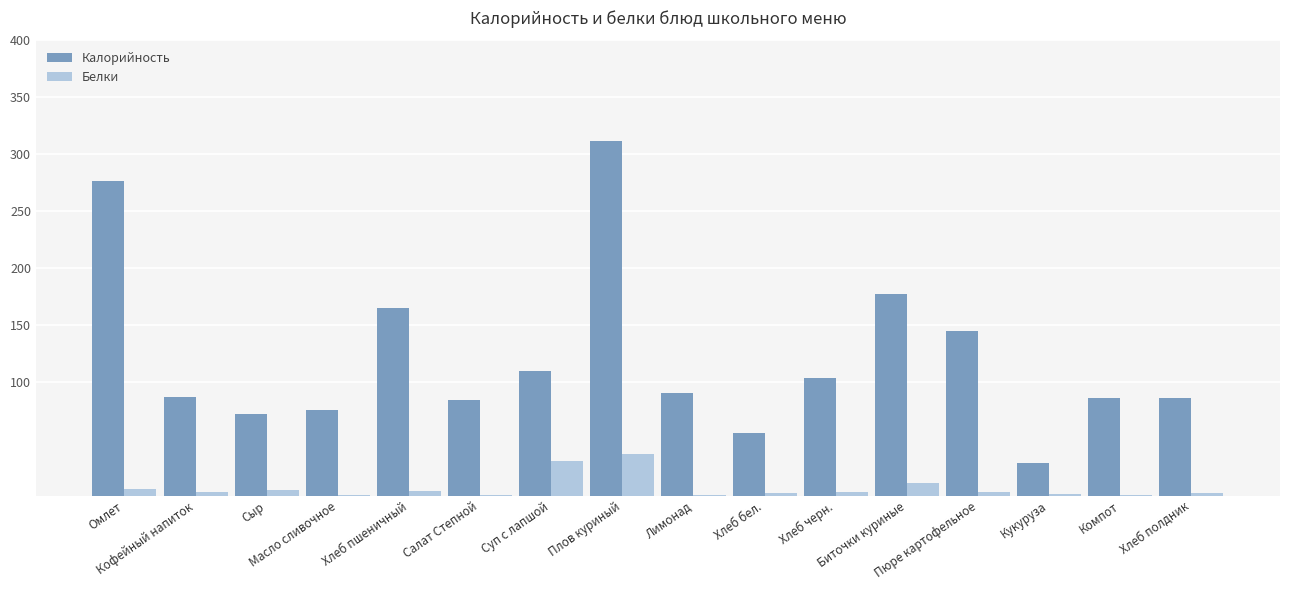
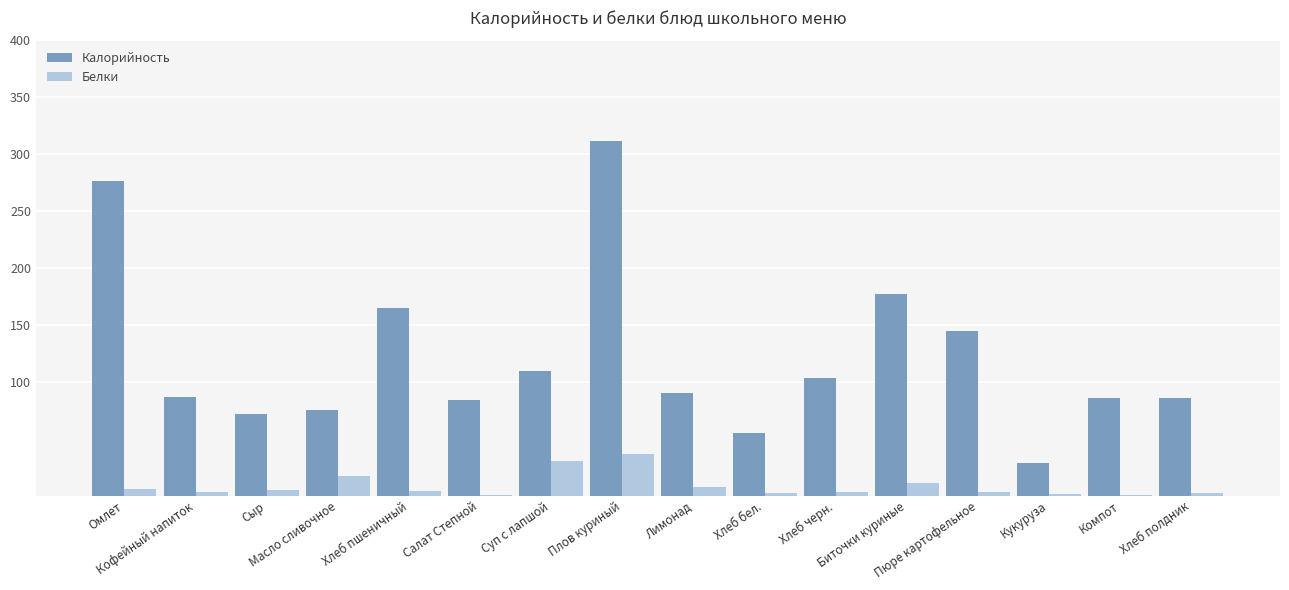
Белки, Масло сливочное: 0 -> 17
Белки, Лимонад: 0 -> 7
